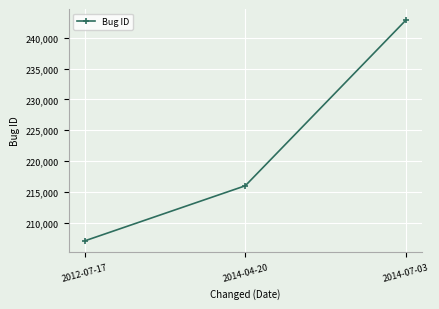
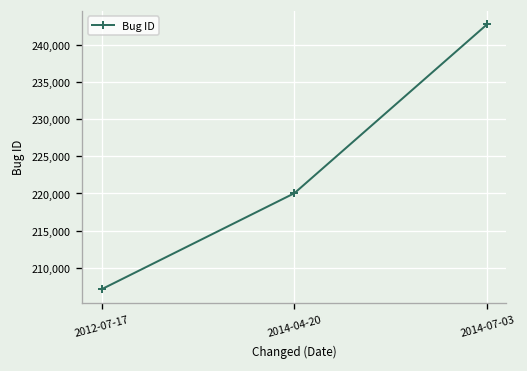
2014-04-20: 216,000 -> 220,000
